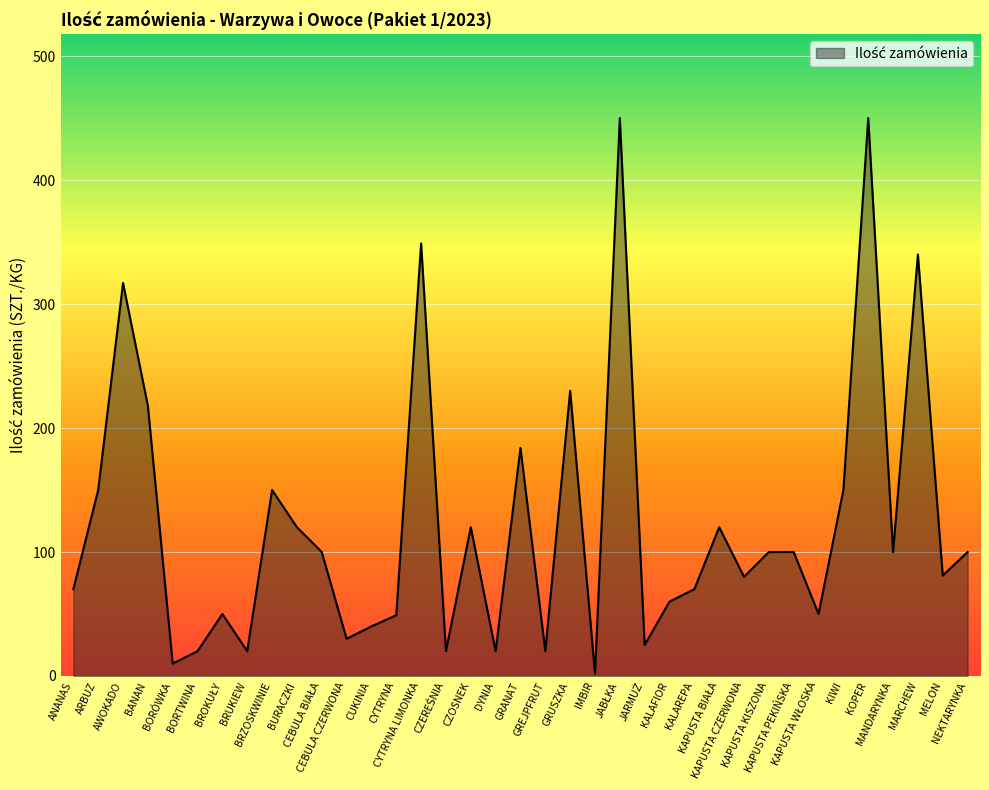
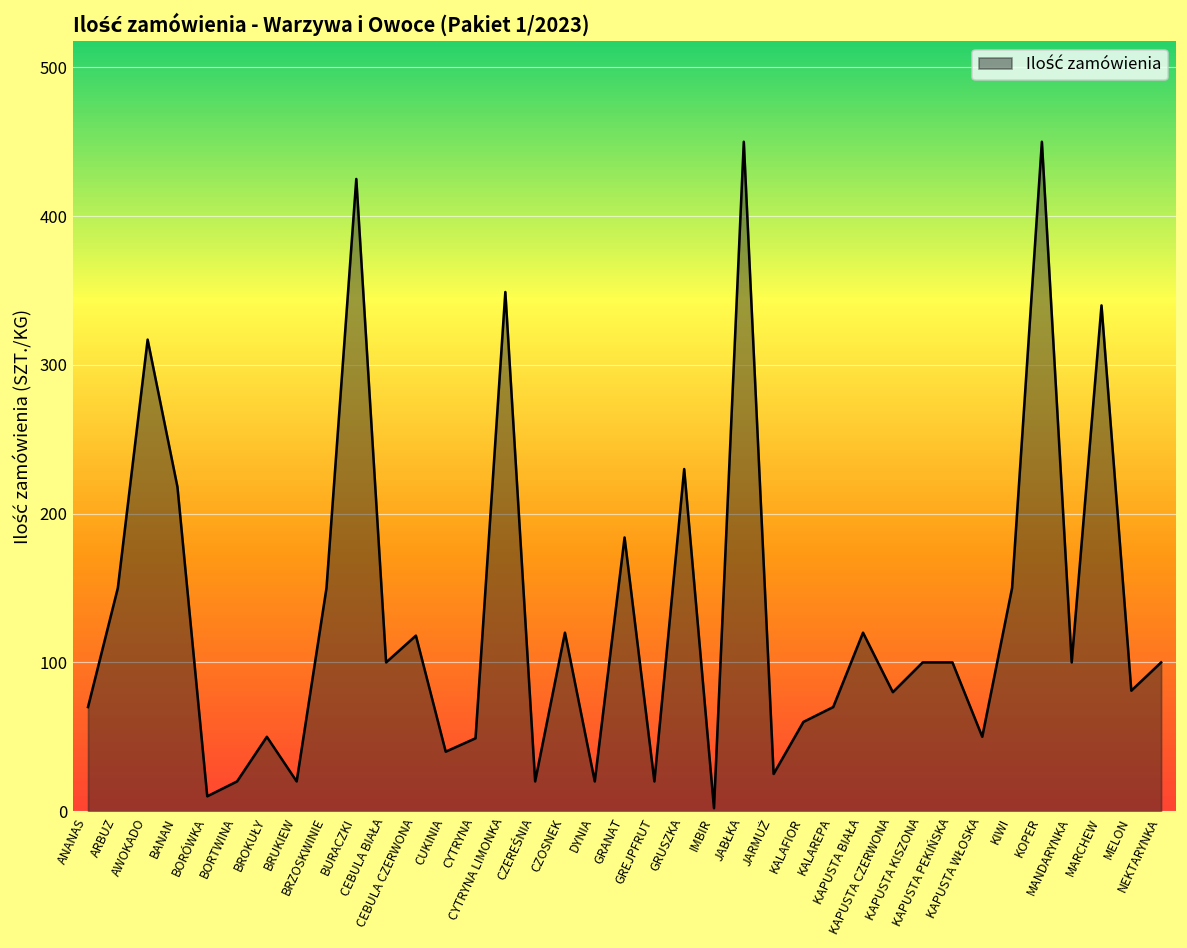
BURACZKI: 120 -> 425
CEBULA CZERWONA: 30 -> 118
